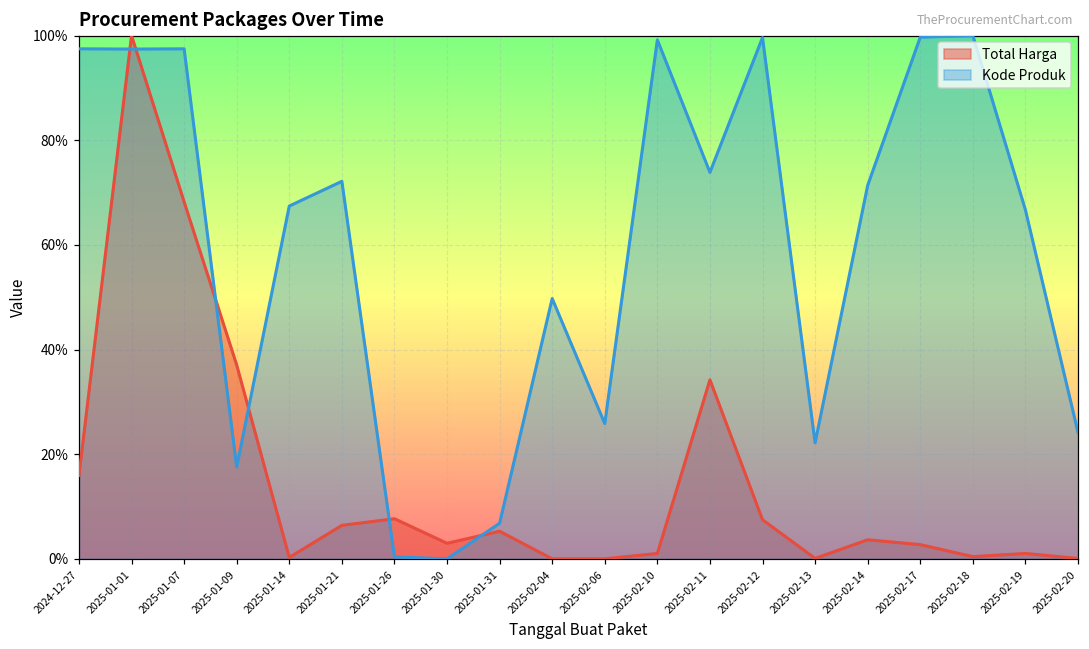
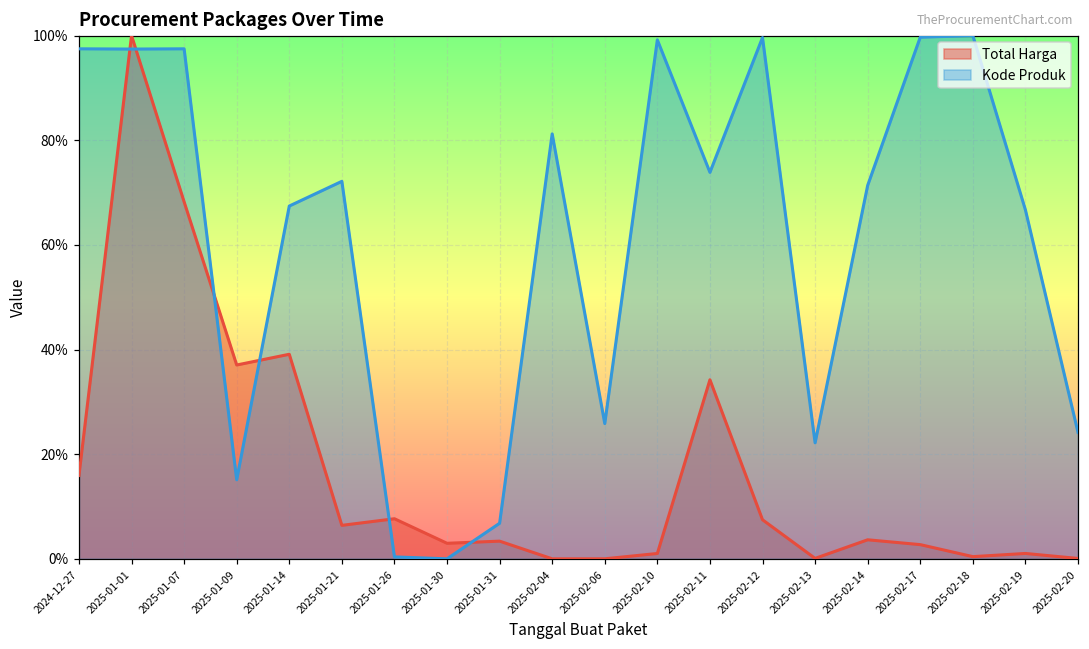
Kode Produk, 2025-01-09: 18% -> 15%
Total Harga, 2025-01-14: 0% -> 39%
Total Harga, 2025-01-31: 5% -> 3%
Kode Produk, 2025-02-04: 50% -> 81%
